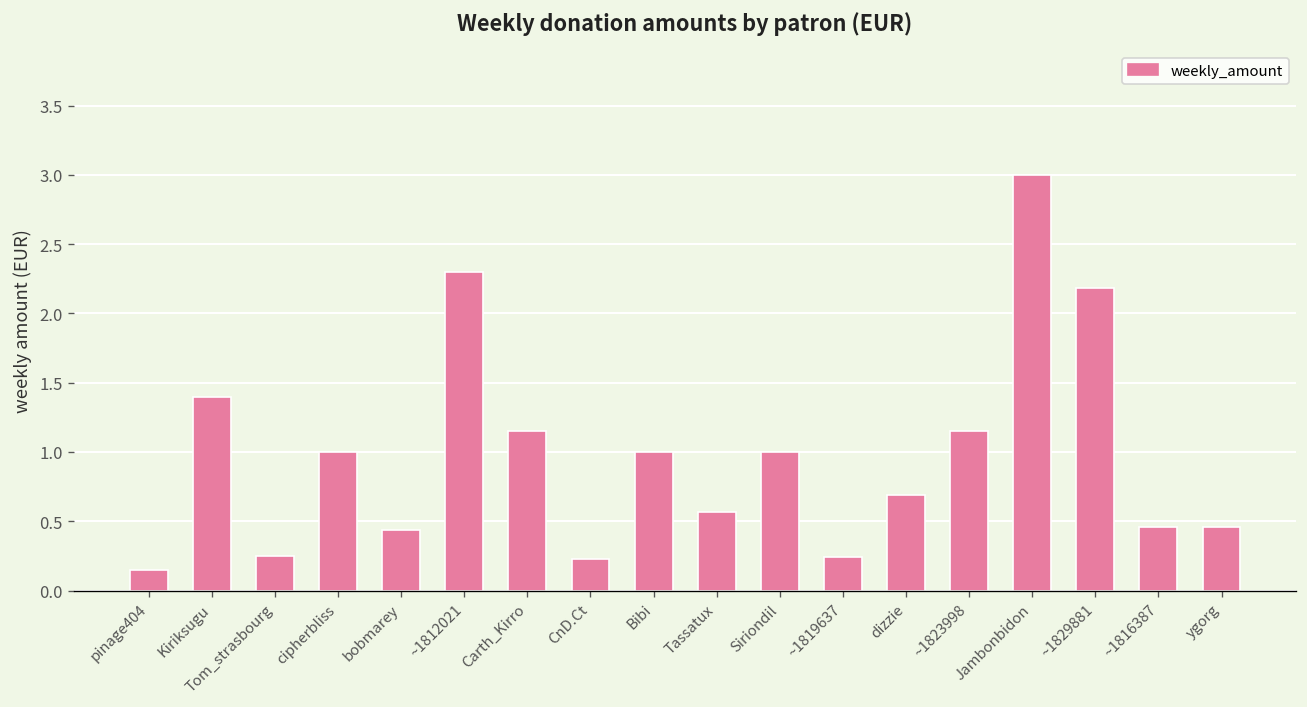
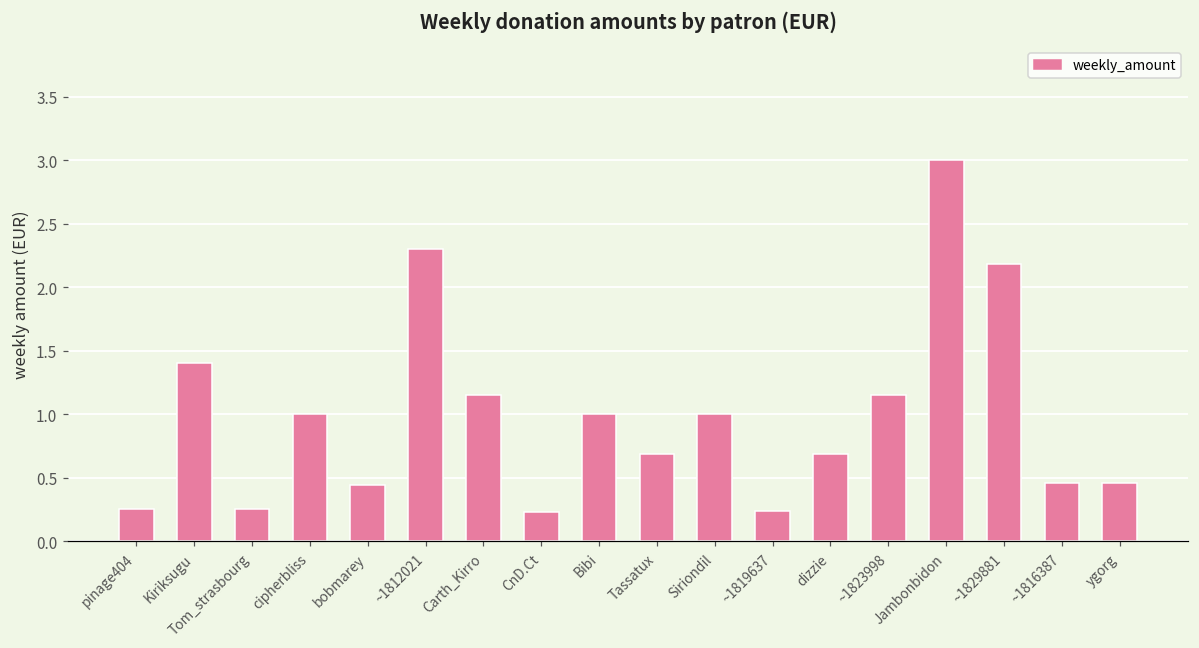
pinage404: 0.15 -> 0.25
Tassatux: 0.57 -> 0.69
